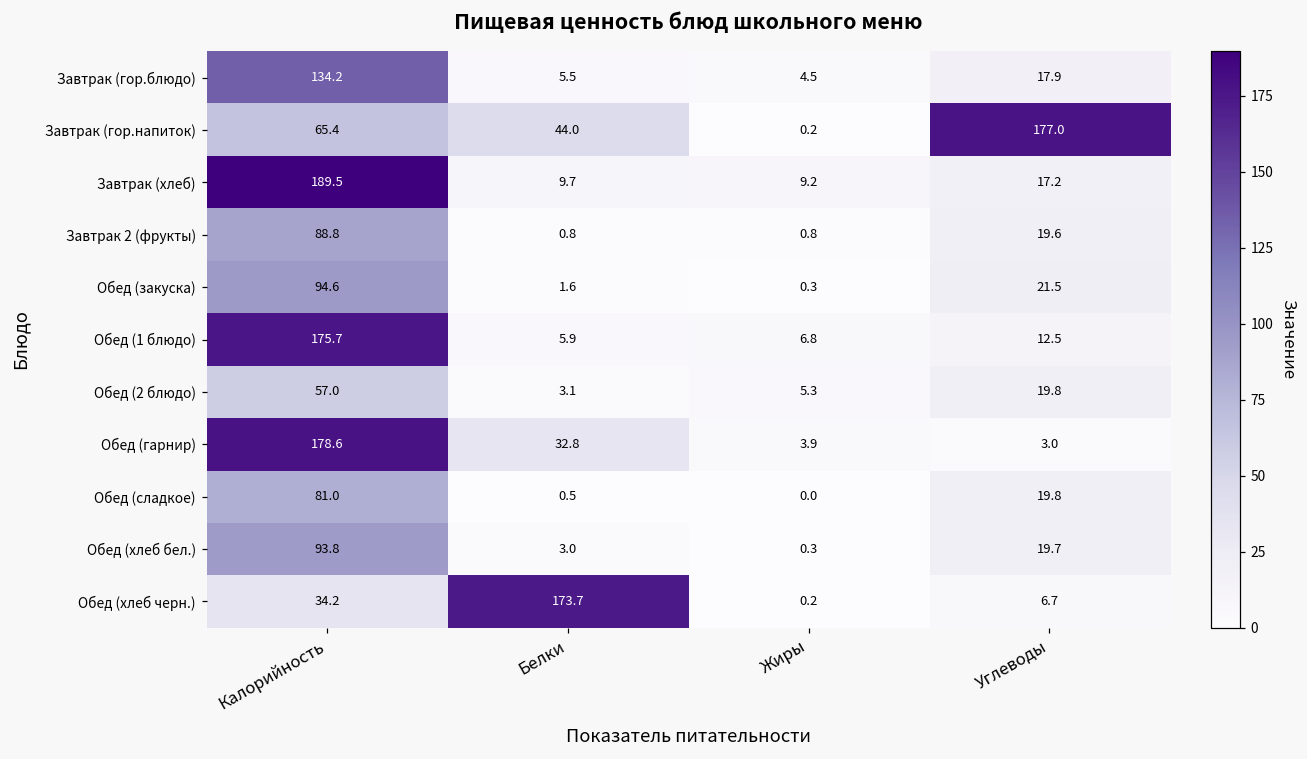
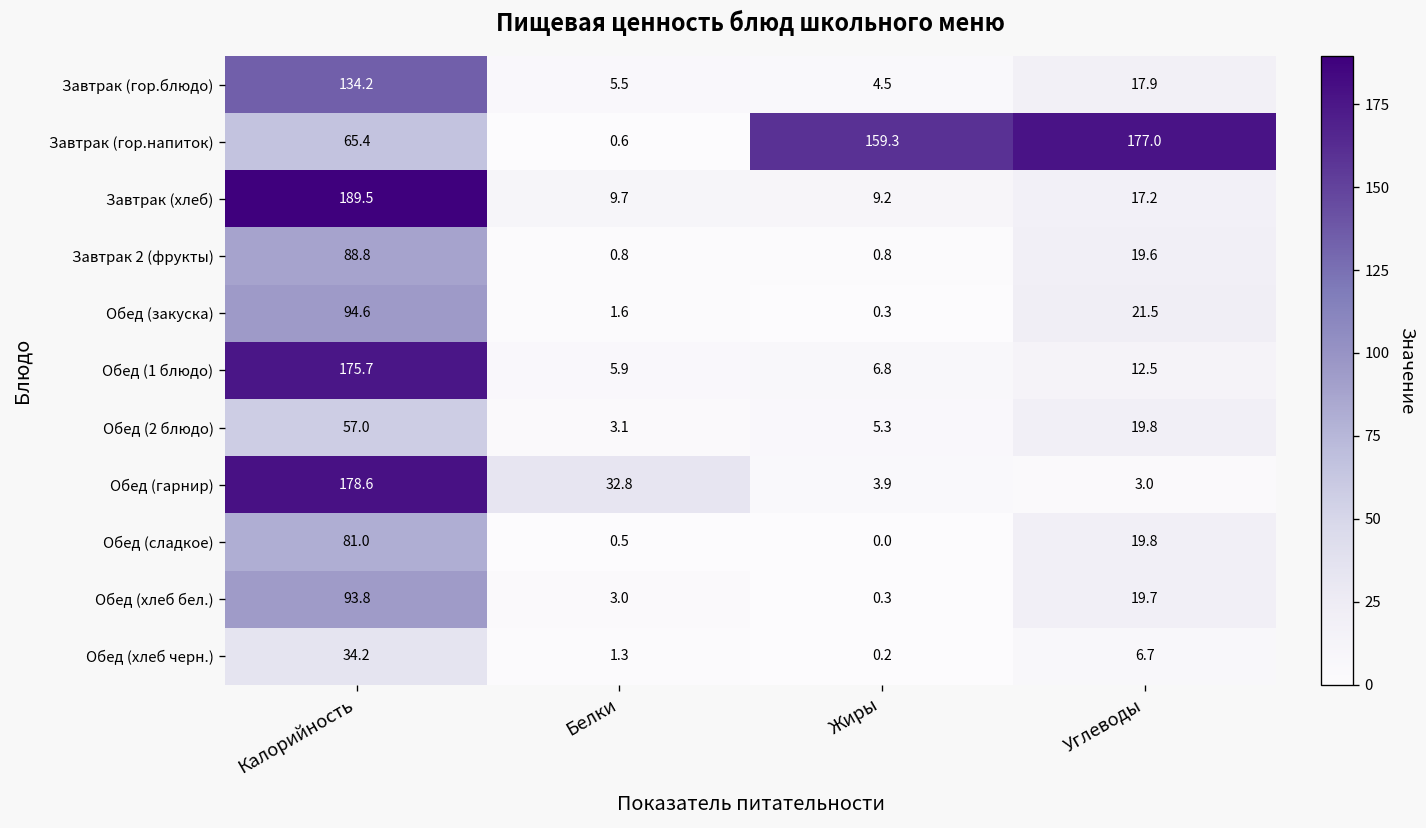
Завтрак (гор.напиток), Белки: 44.0 -> 0.6
Завтрак (гор.напиток), Жиры: 0.2 -> 159.3
Обед (хлеб черн.), Белки: 173.7 -> 1.3
